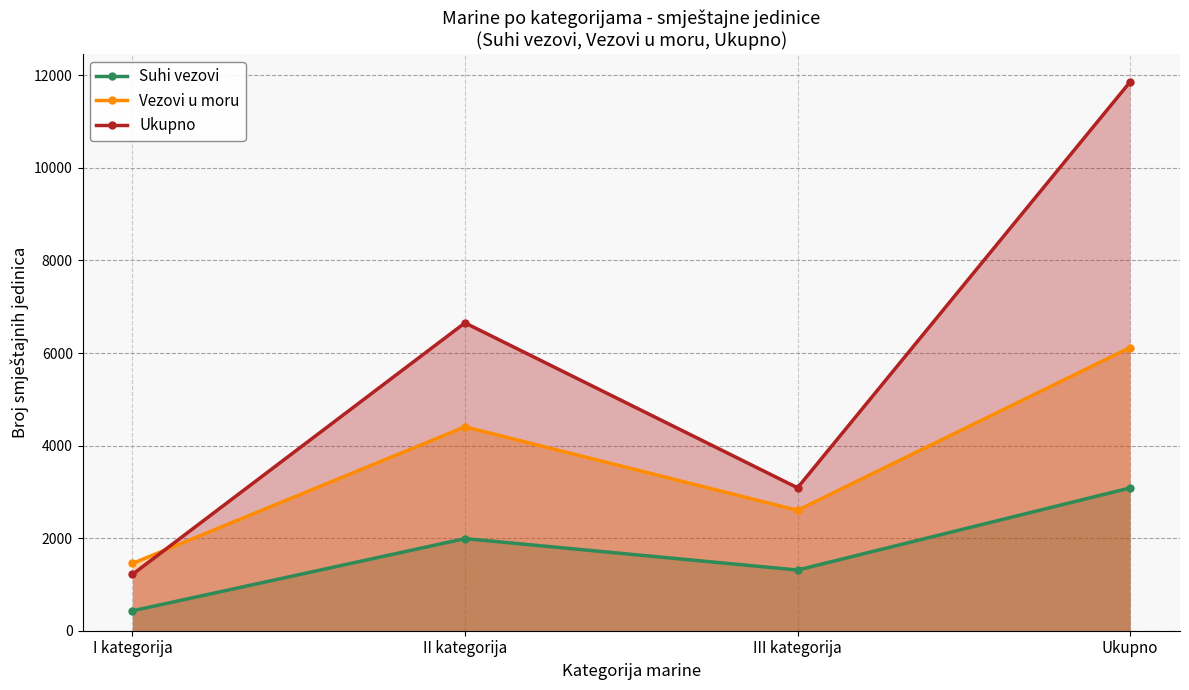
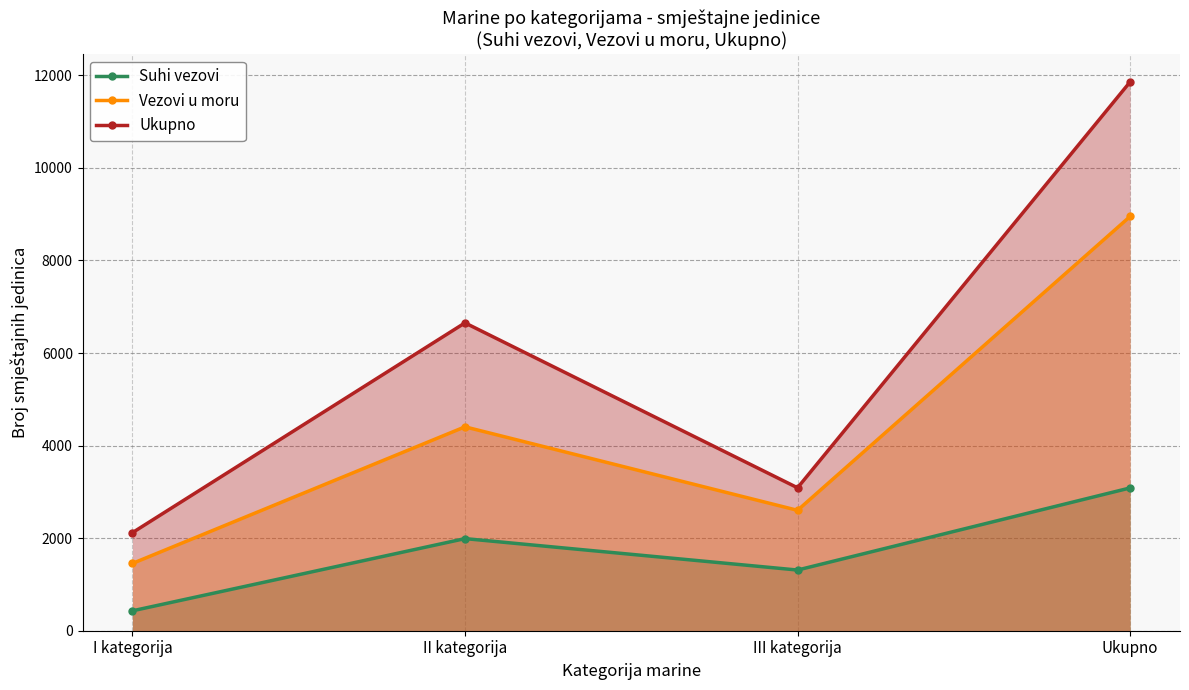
Ukupno, I kategorija: 1200 -> 2100
Vezovi u moru, Ukupno: 6100 -> 9000
